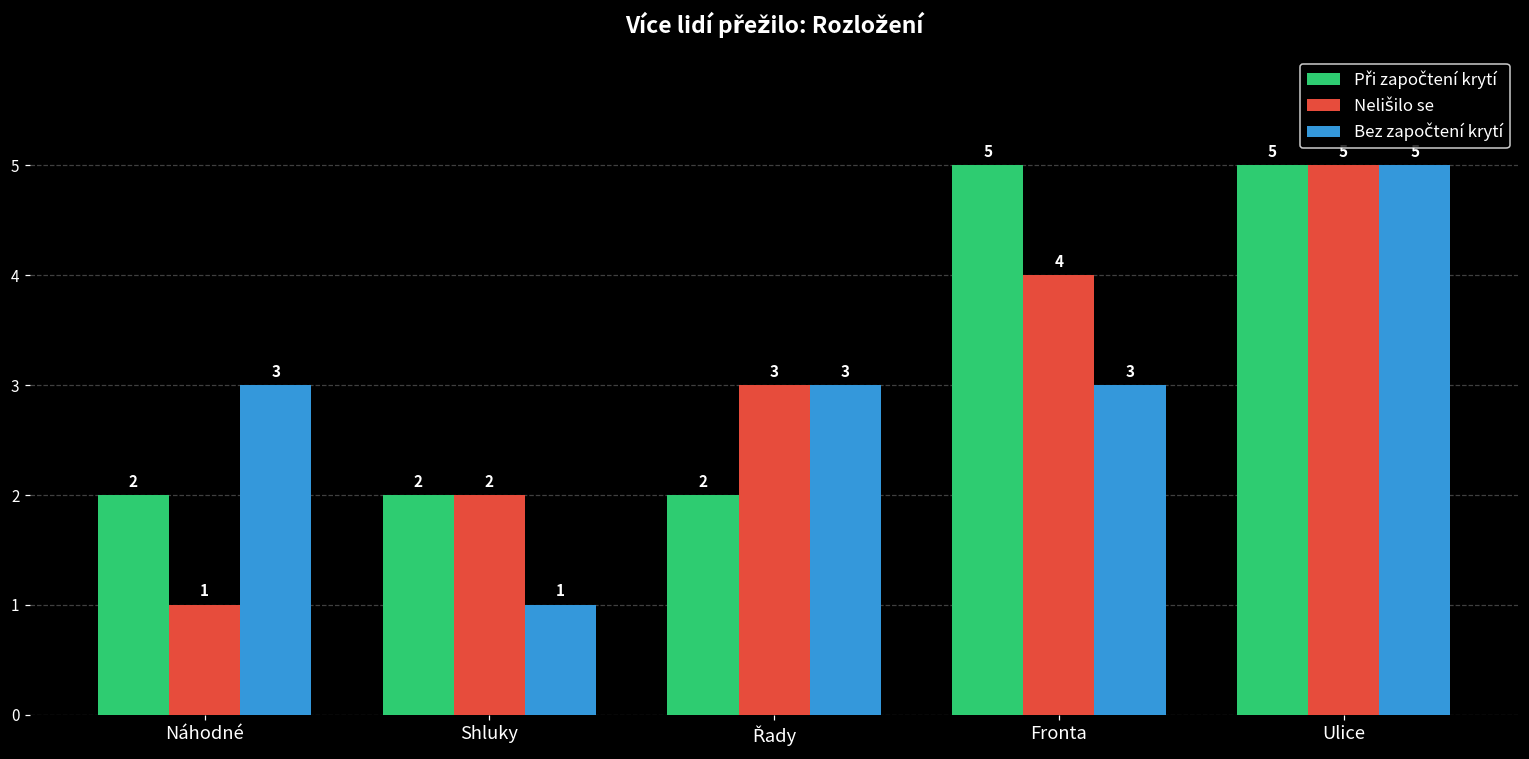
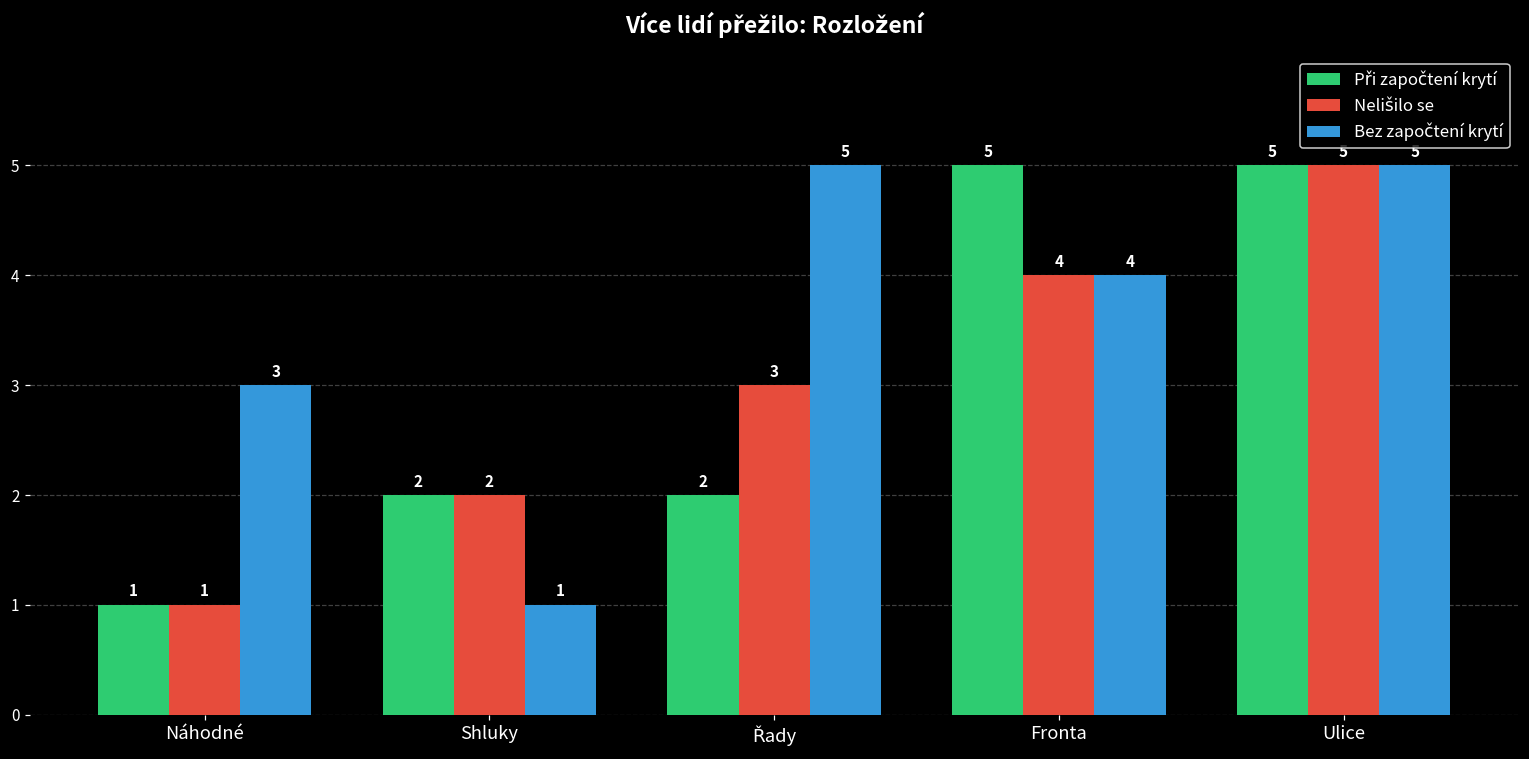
Při započtení krytí, Náhodné: 2 -> 1
Bez započtení krytí, Řady: 3 -> 5
Bez započtení krytí, Fronta: 3 -> 4
